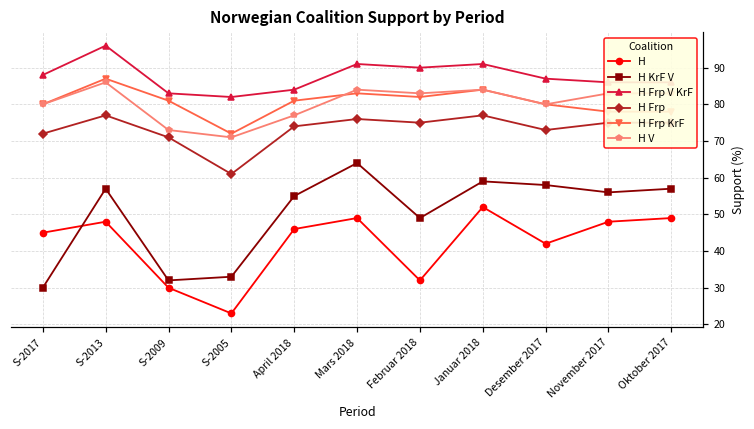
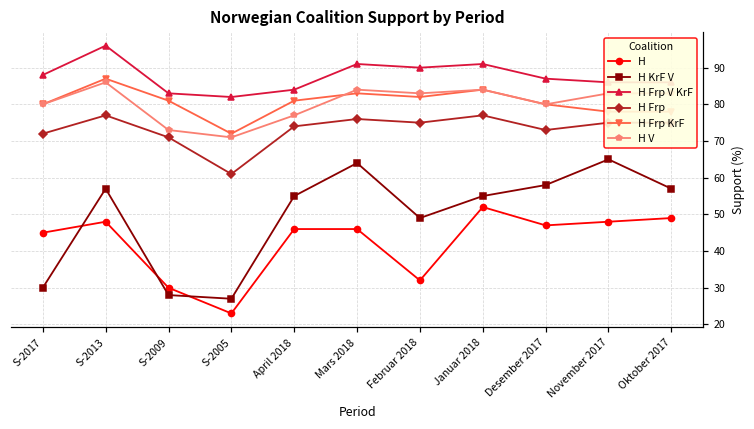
H KrF V, S-2009: 32 -> 28
H KrF V, S-2005: 33 -> 27
H, Mars 2018: 49 -> 46
H KrF V, Januar 2018: 59 -> 55
H, Desember 2017: 42 -> 47
H KrF V, November 2017: 56 -> 65
